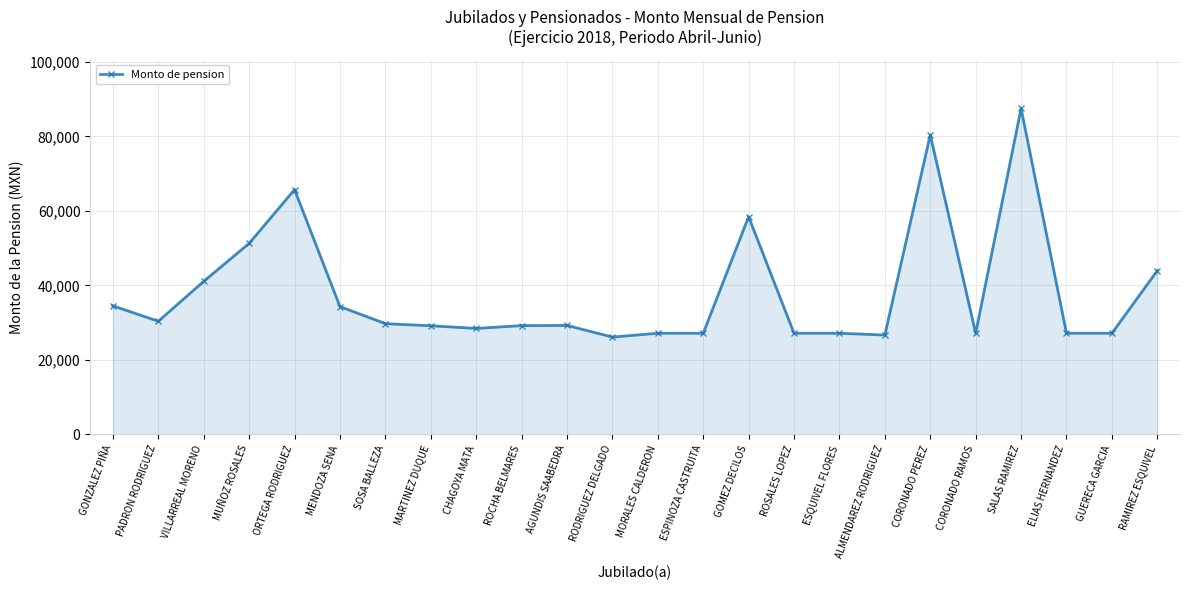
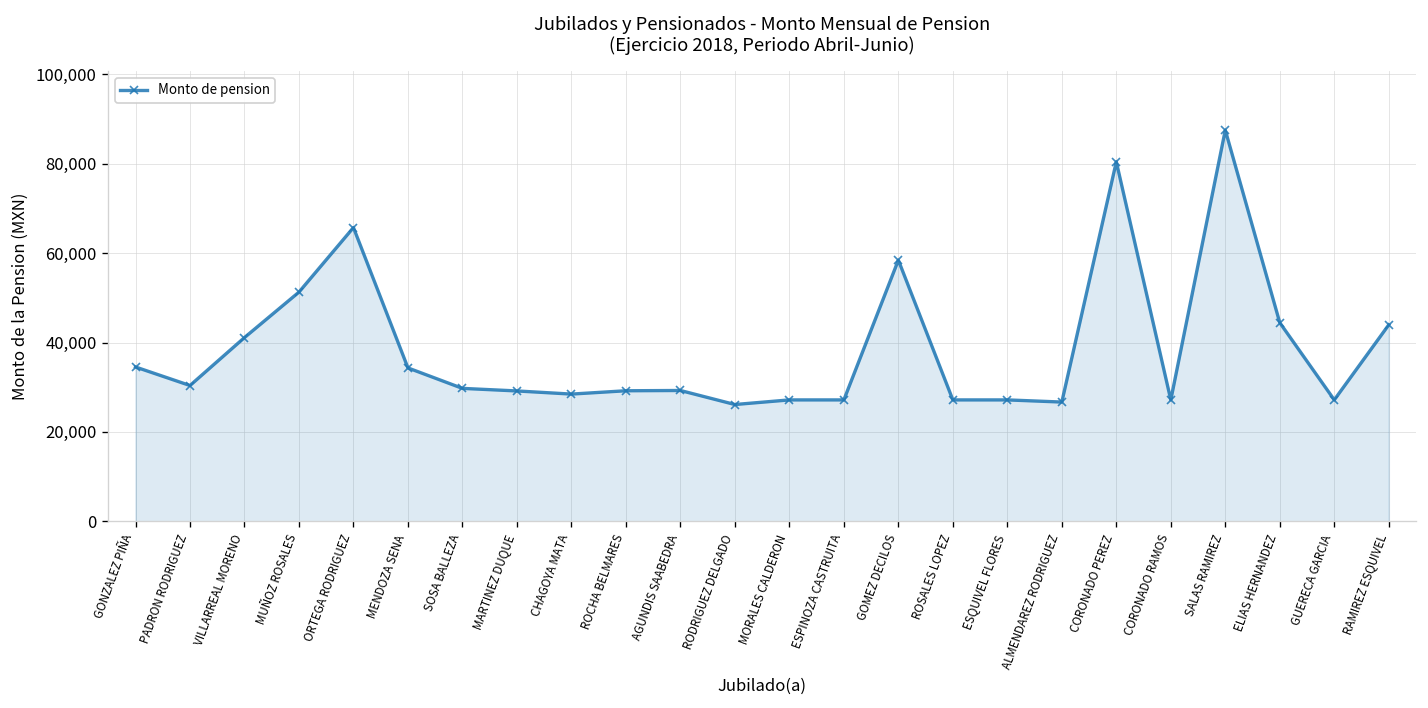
ELIAS HERNANDEZ: 27,000 -> 44,000
